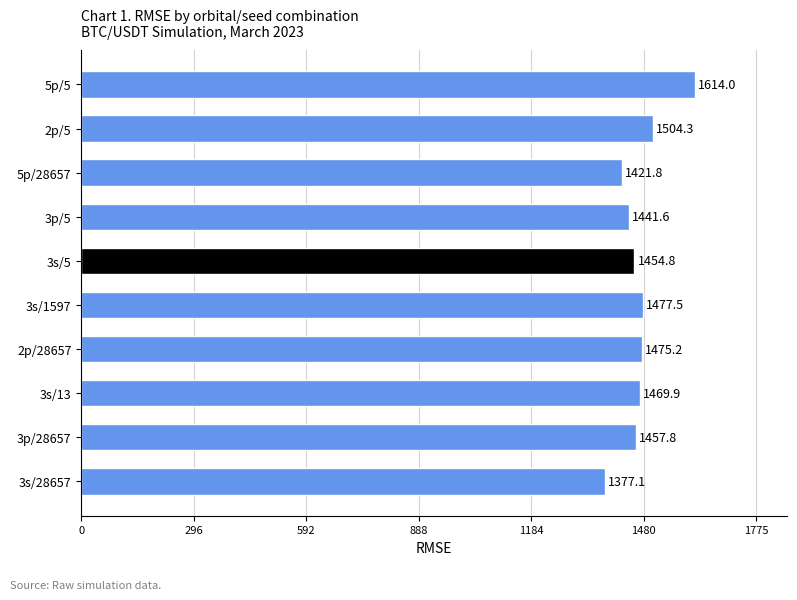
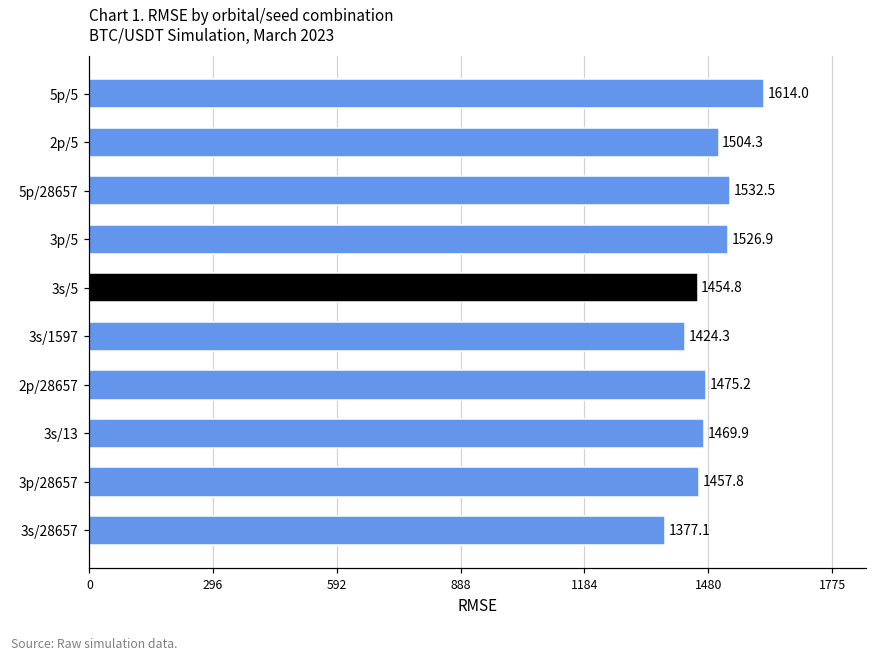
5p/28657: 1421.8 -> 1532.5
3p/5: 1441.6 -> 1526.9
3s/1597: 1477.5 -> 1424.3
